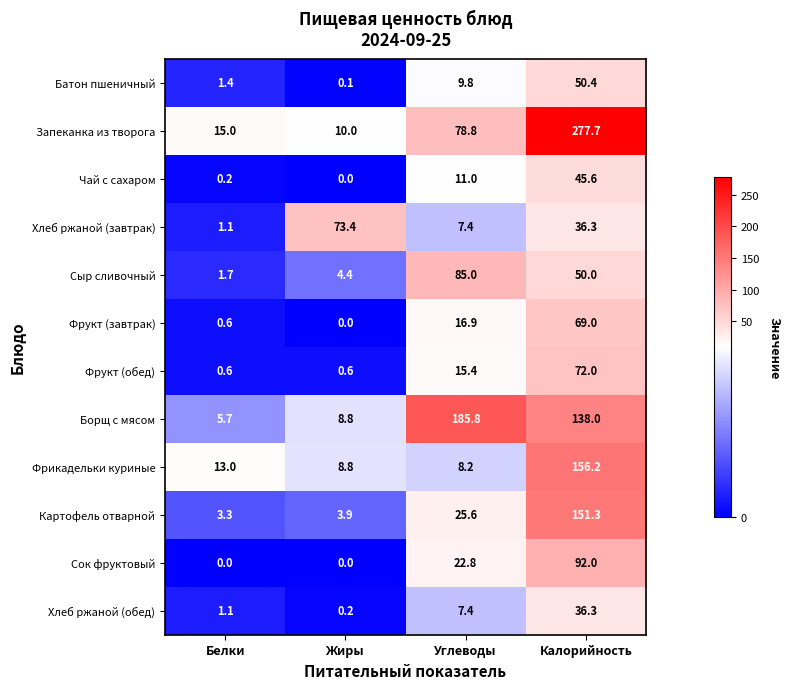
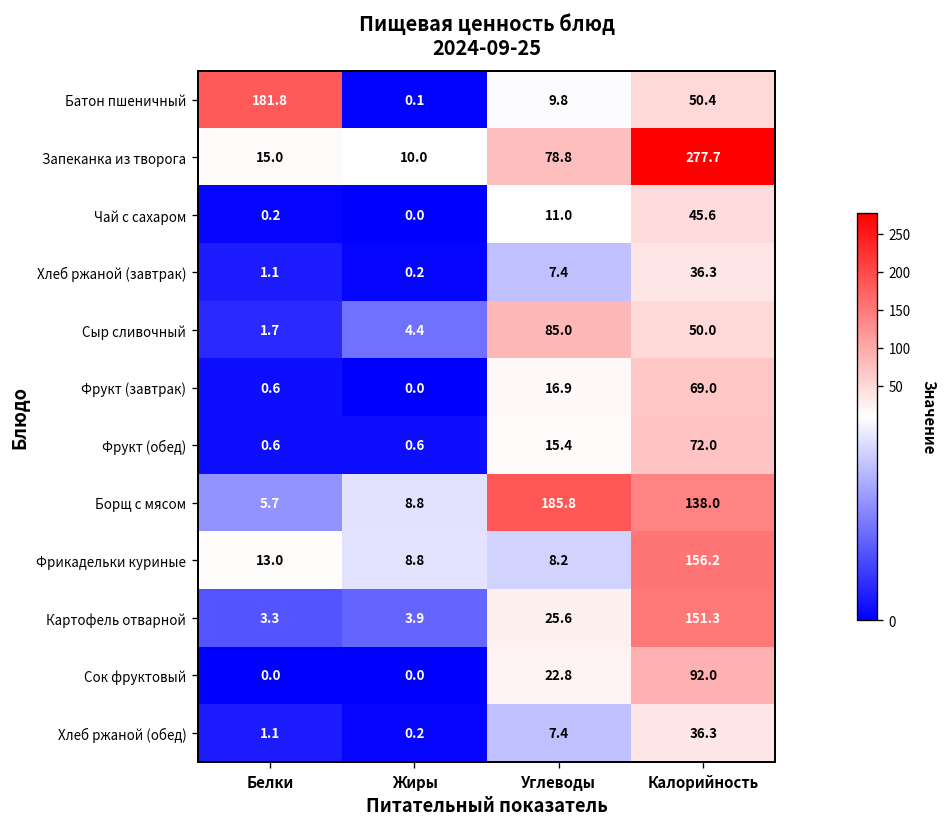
Батон пшеничный, Белки: 1.4 -> 181.8
Хлеб ржаной (завтрак), Жиры: 73.4 -> 0.2
